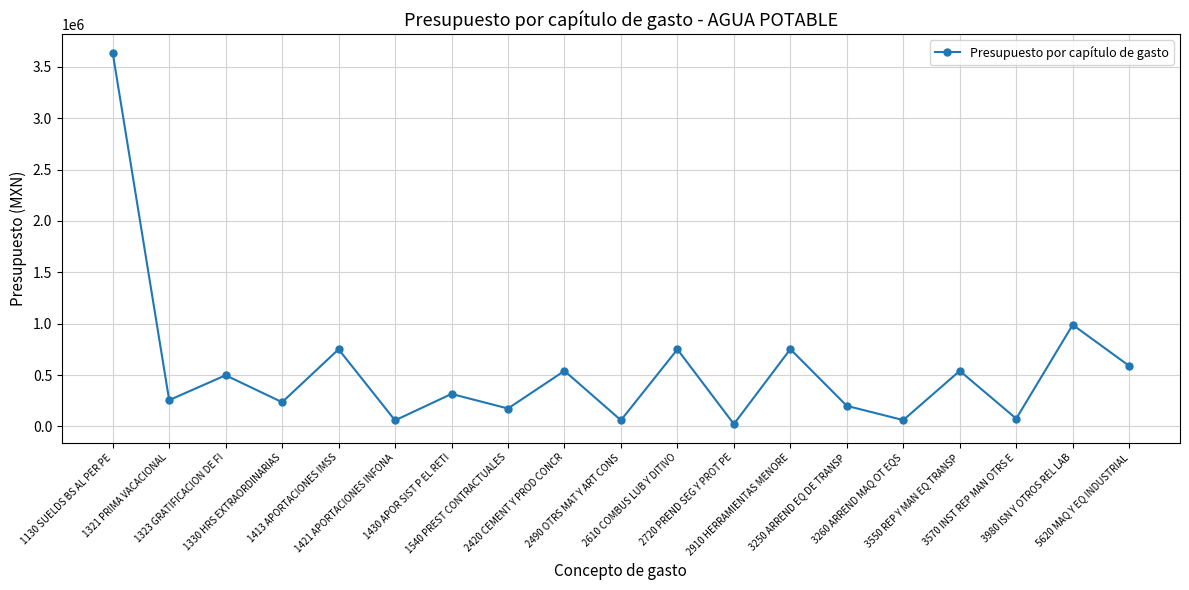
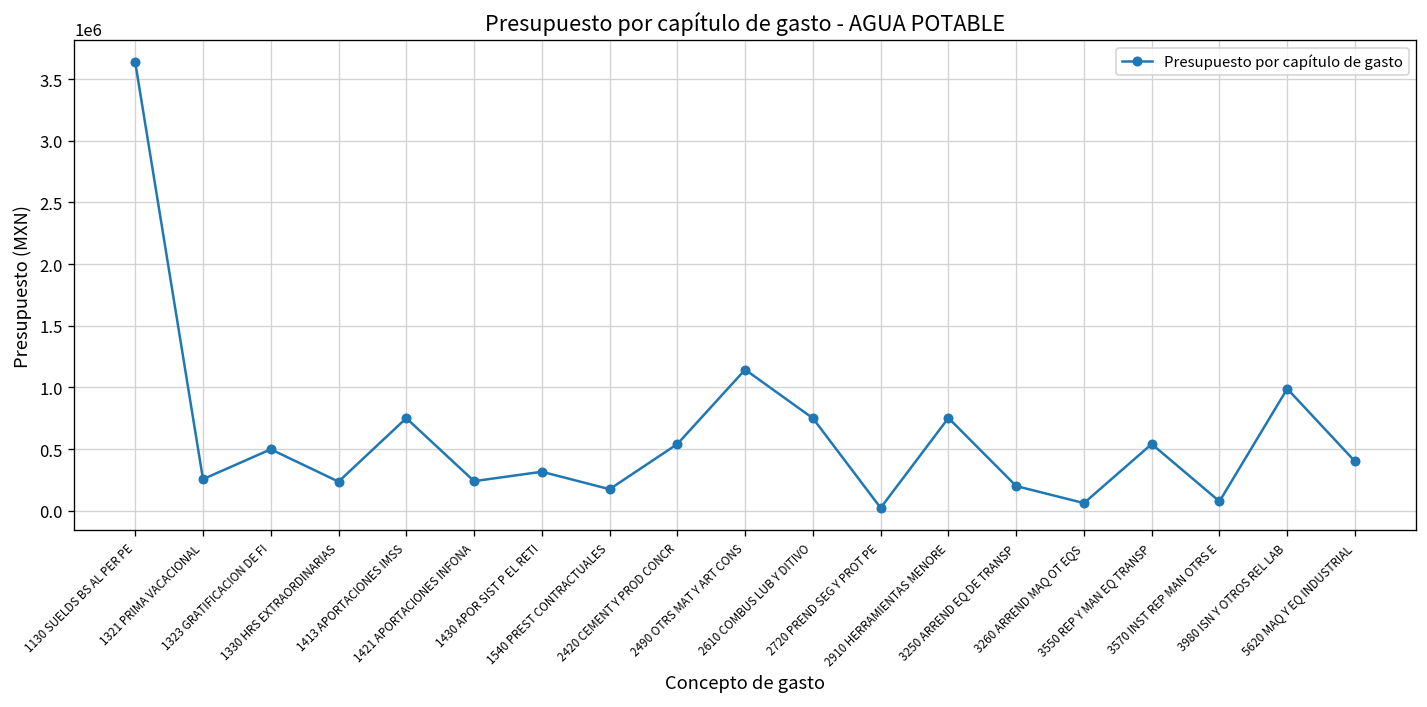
1421 APORTACIONES INFONA: 60000 -> 240000
2490 OTRS MAT Y ART CONS: 60000 -> 1140000
5620 MAQ Y EQ INDUSTRIAL: 590000 -> 400000
